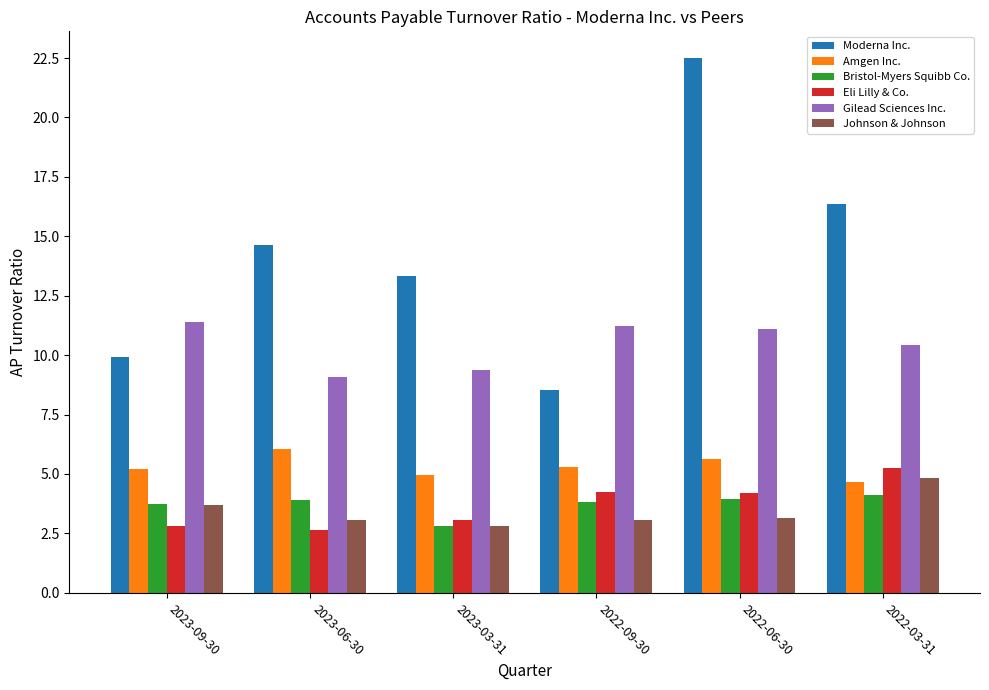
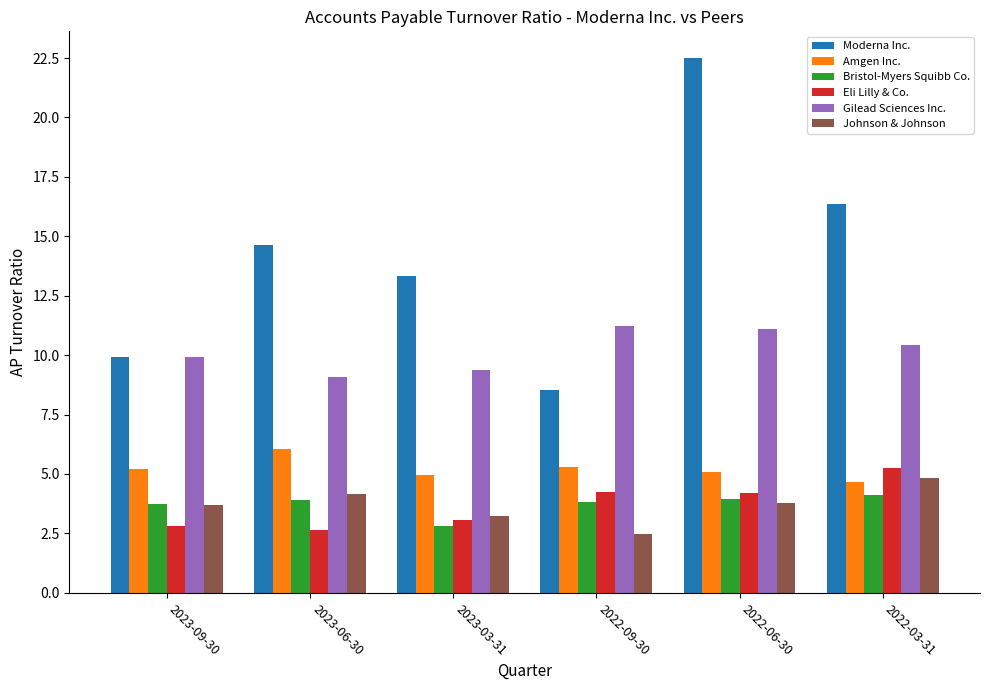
Gilead Sciences Inc., 2023-09-30: 11.4 -> 9.9
Johnson & Johnson, 2023-06-30: 3.1 -> 4.1
Johnson & Johnson, 2023-03-31: 2.8 -> 3.2
Johnson & Johnson, 2022-09-30: 3.1 -> 2.5
Amgen Inc., 2022-06-30: 5.6 -> 5.1
Johnson & Johnson, 2022-06-30: 3.2 -> 3.8
